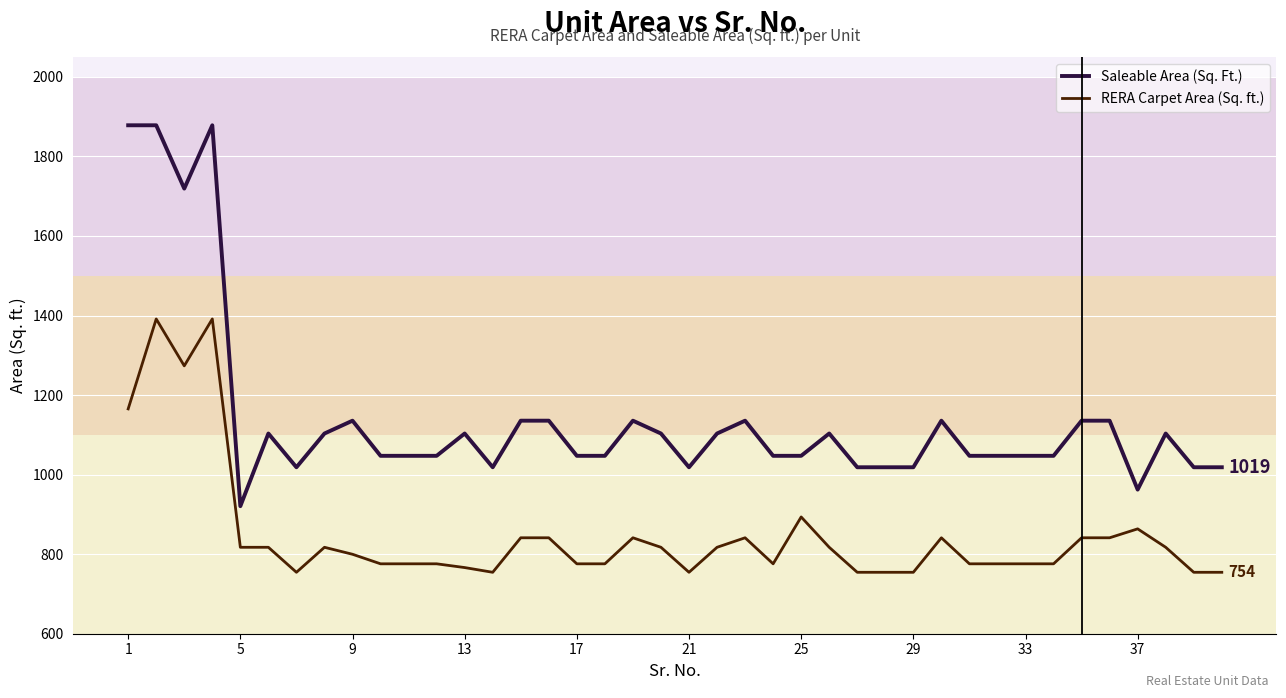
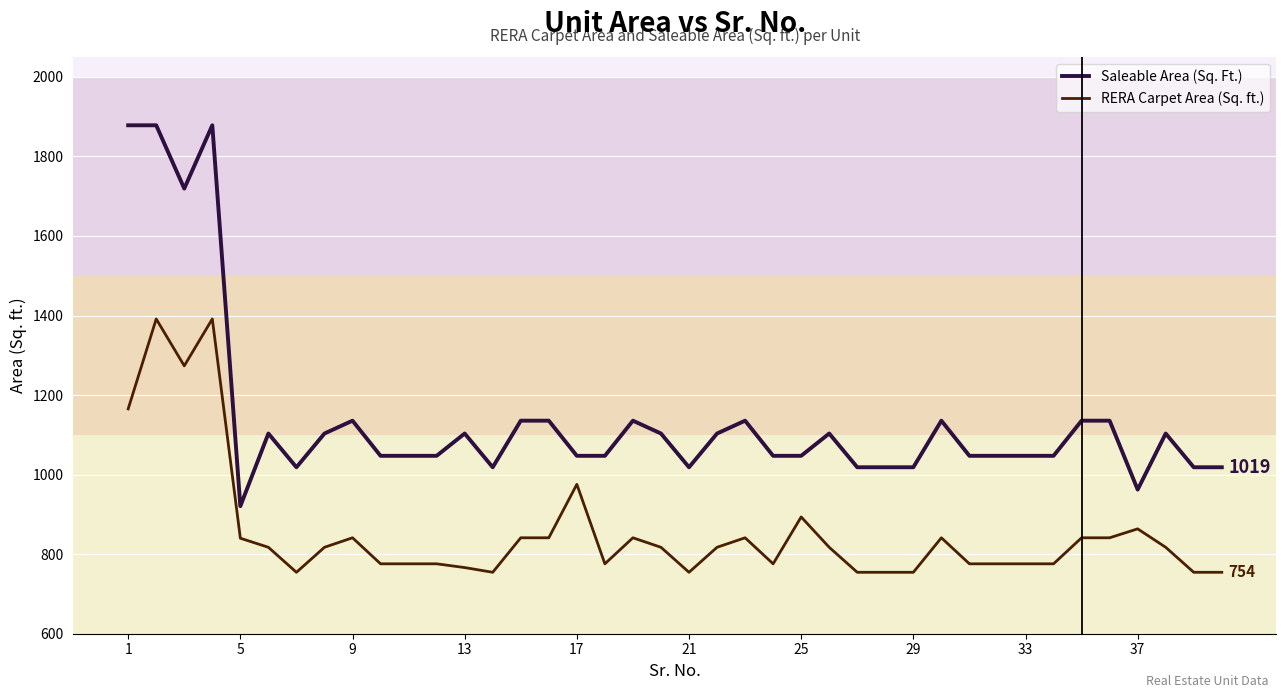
RERA Carpet Area (Sq. ft.), 5: 820 -> 840
RERA Carpet Area (Sq. ft.), 9: 800 -> 840
RERA Carpet Area (Sq. ft.), 17: 780 -> 980
